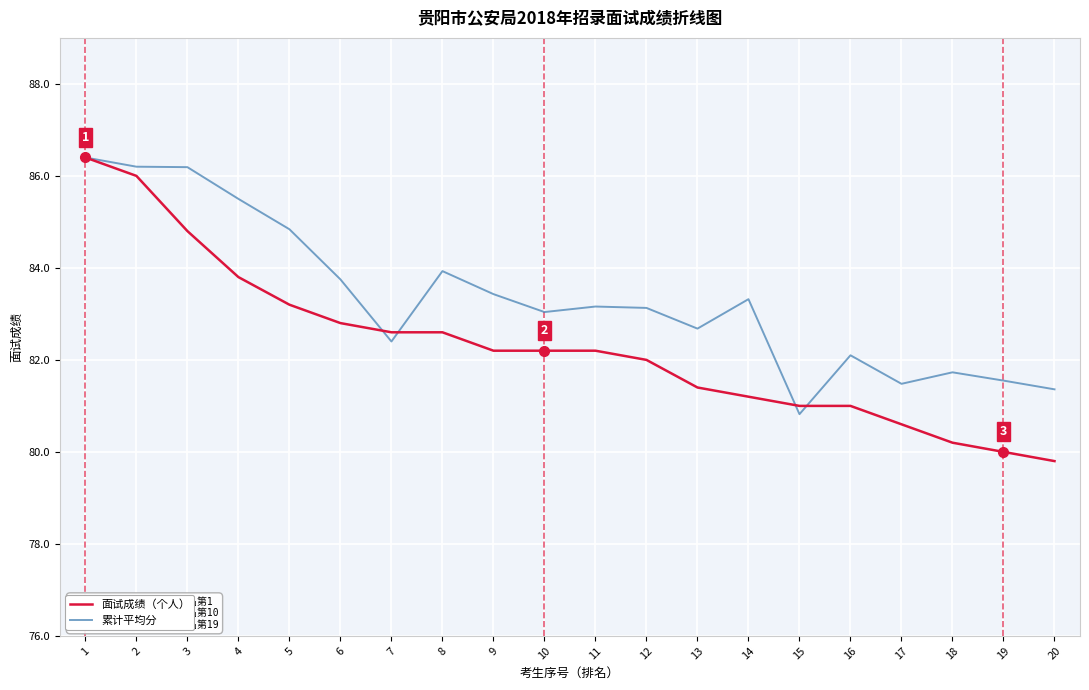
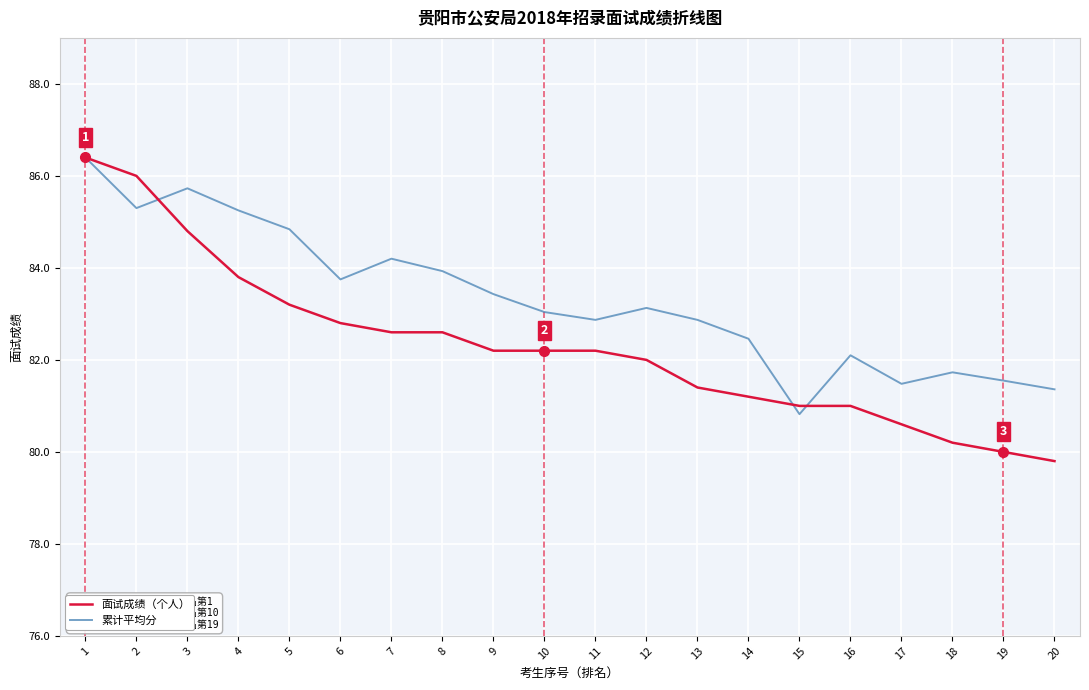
累计平均分, 2: 86.2 -> 85.3
累计平均分, 3: 86.2 -> 85.7
累计平均分, 4: 85.5 -> 85.3
累计平均分, 7: 82.4 -> 84.2
累计平均分, 11: 83.2 -> 82.9
累计平均分, 13: 82.7 -> 82.9
累计平均分, 14: 83.3 -> 82.5
